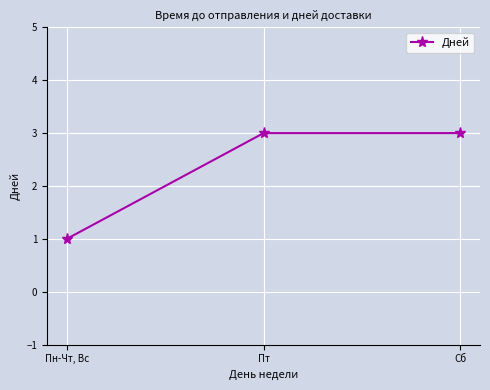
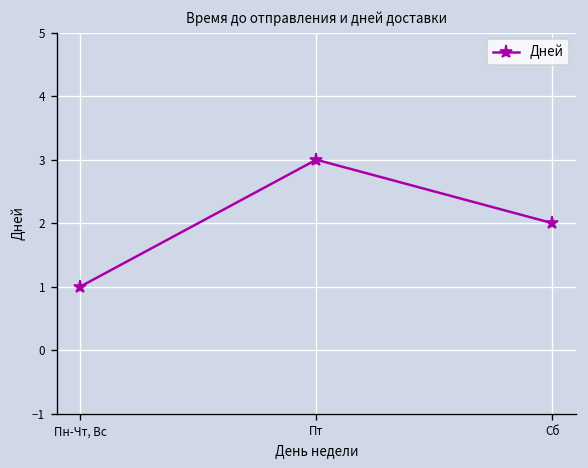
Сб: 3 -> 2
